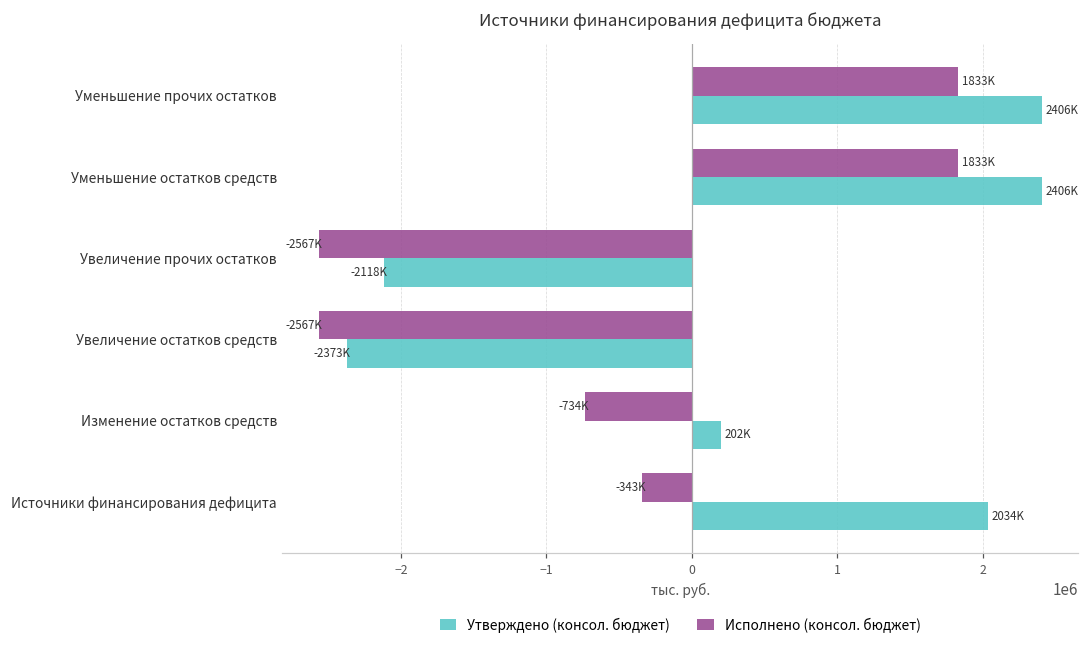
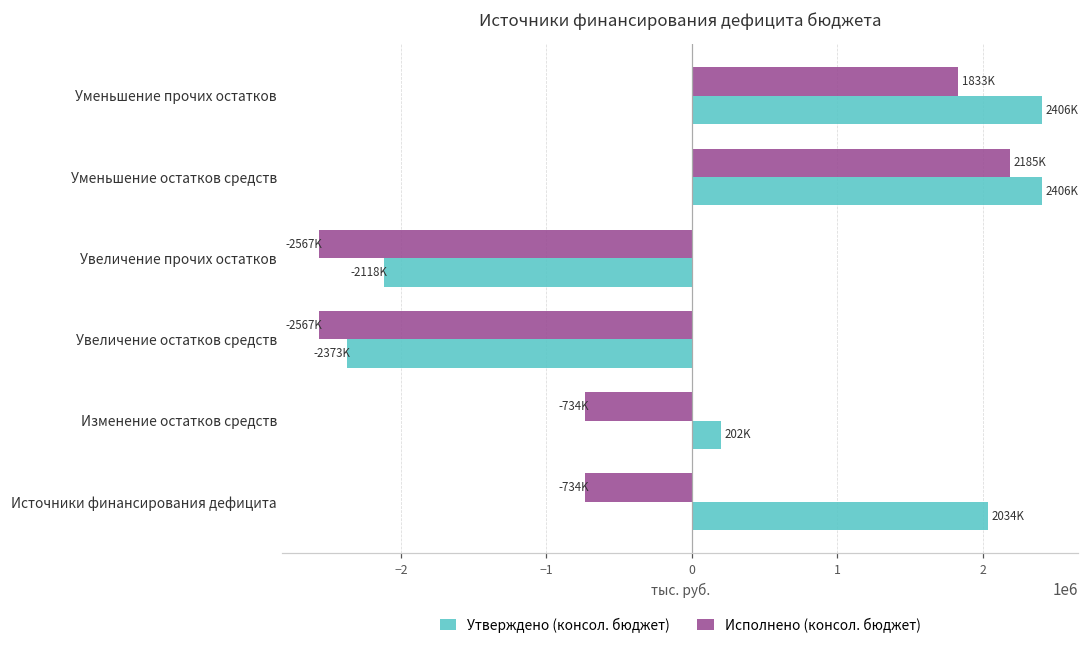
Исполнено (консол. бюджет), Уменьшение остатков средств: 1833K -> 2185K
Исполнено (консол. бюджет), Источники финансирования дефицита: -343K -> -734K
